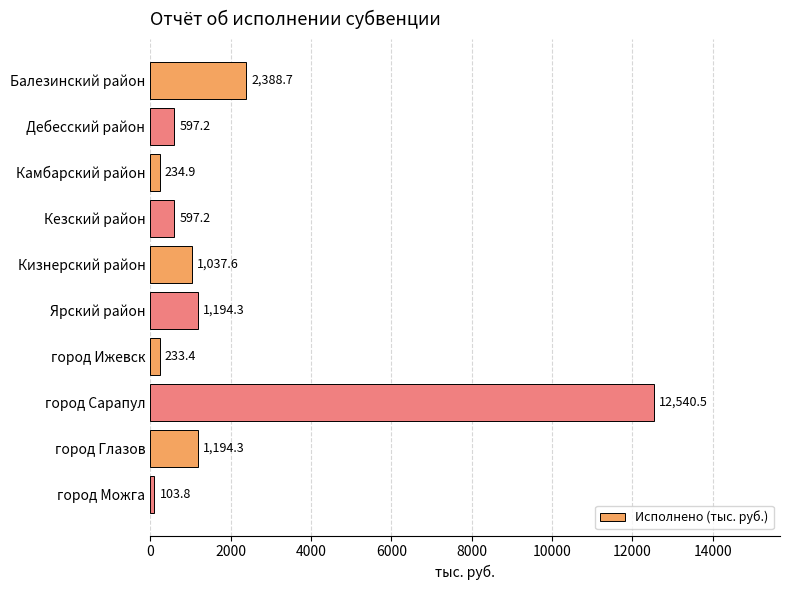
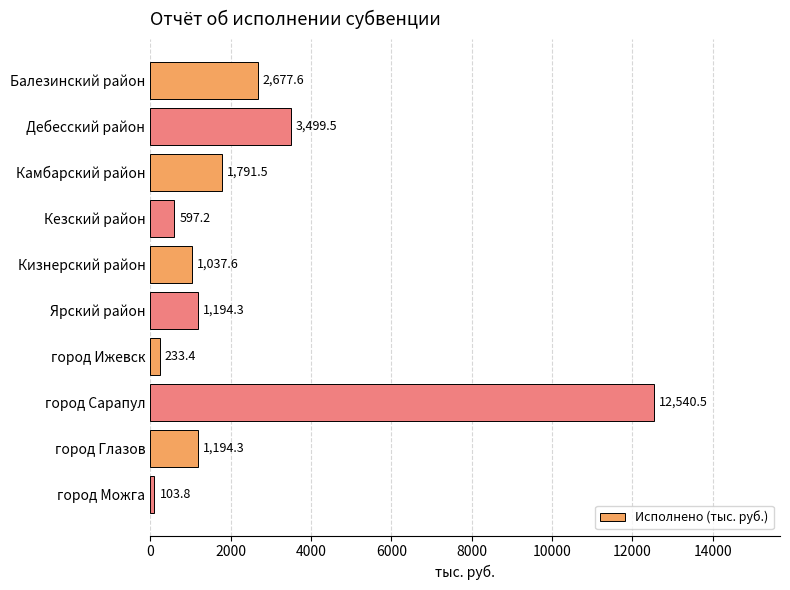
Балезинский район: 2,388.7 -> 2,677.6
Дебесский район: 597.2 -> 3,499.5
Камбарский район: 234.9 -> 1,791.5
